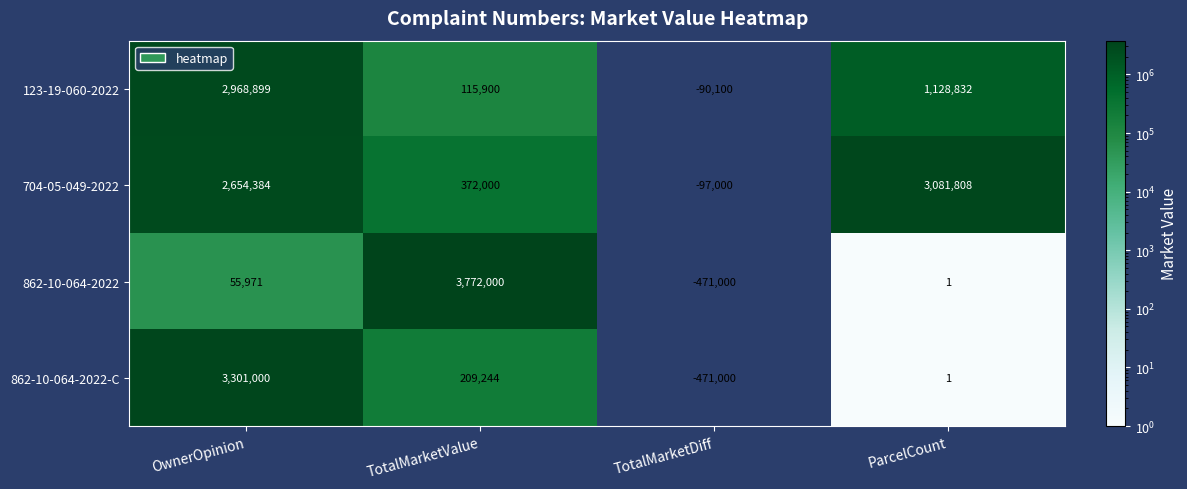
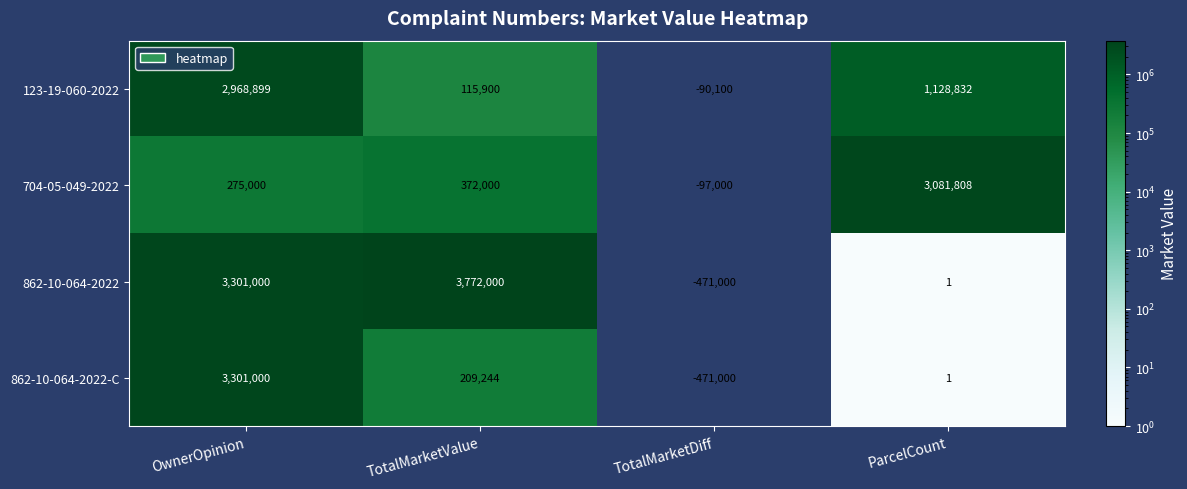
704-05-049-2022, OwnerOpinion: 2,654,384 -> 275,000
862-10-064-2022, OwnerOpinion: 55,971 -> 3,301,000
